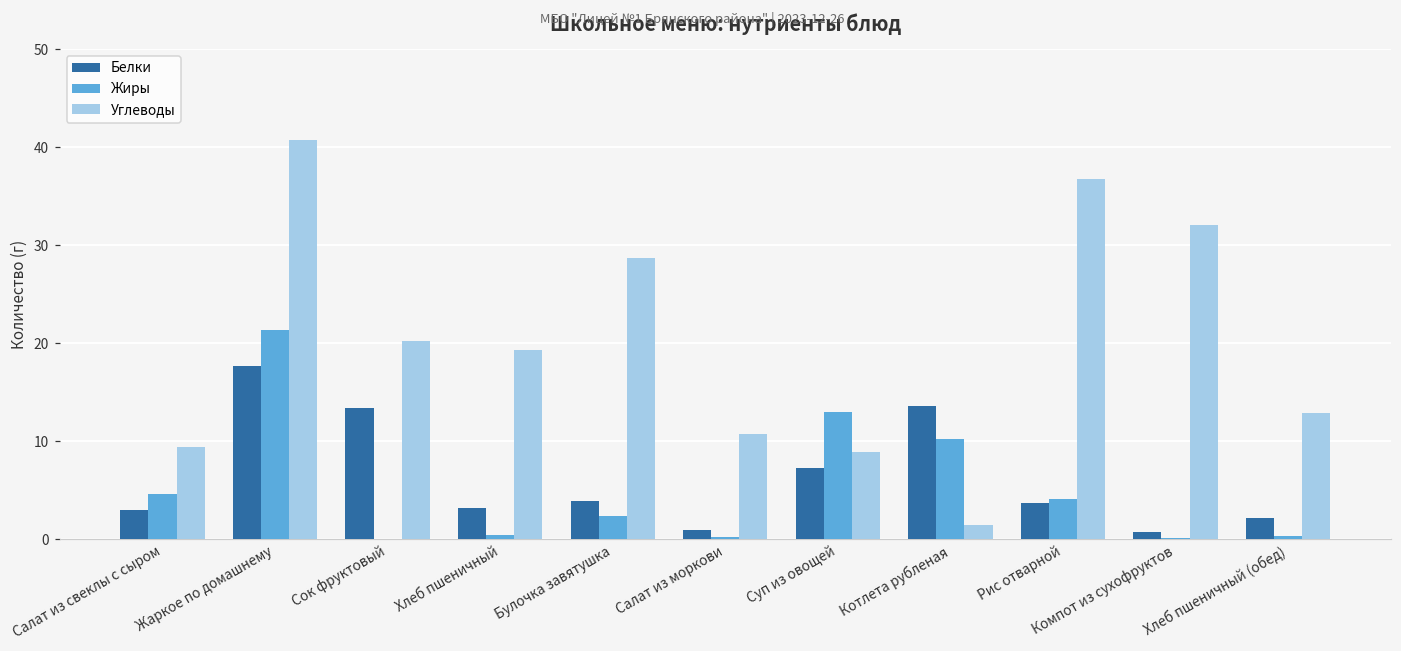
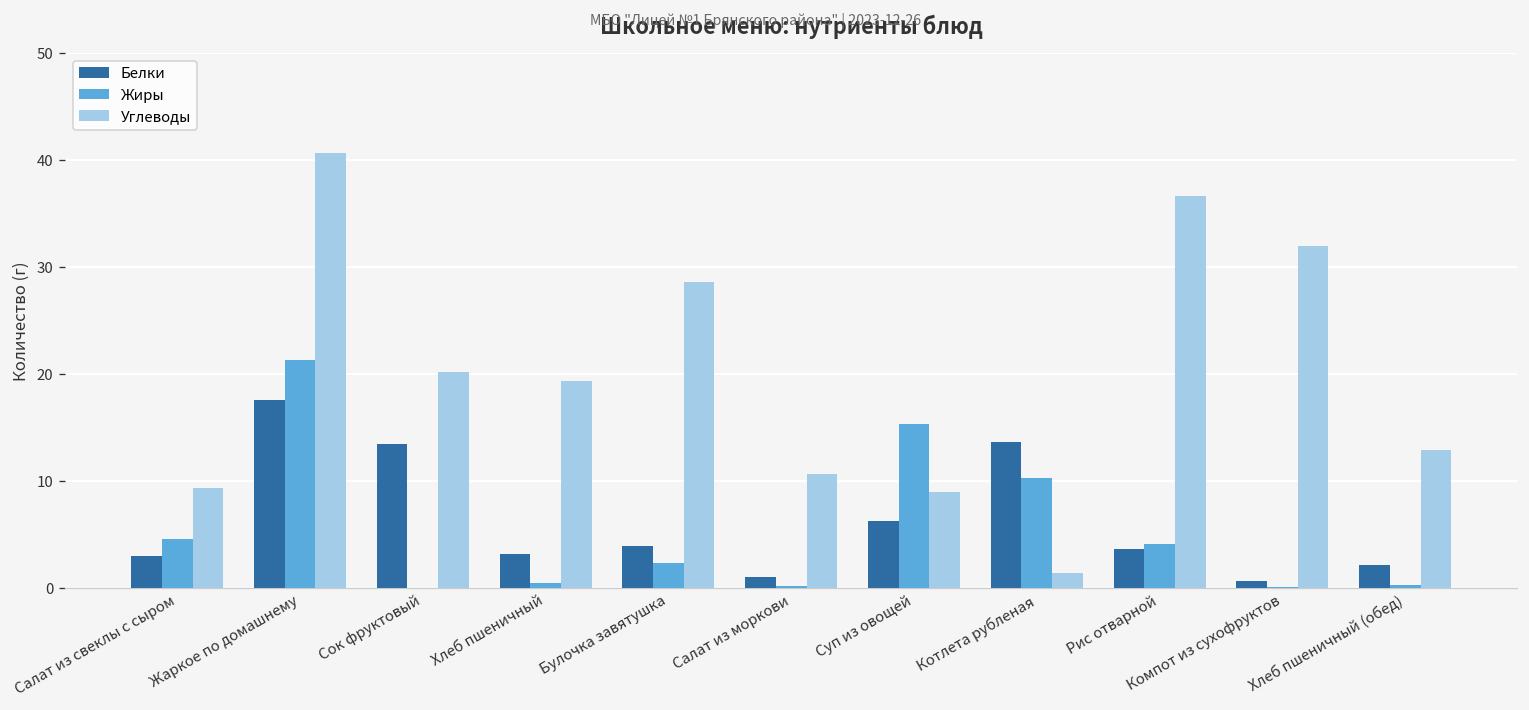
Белки, Суп из овощей: 7 -> 6
Жиры, Суп из овощей: 13 -> 15
